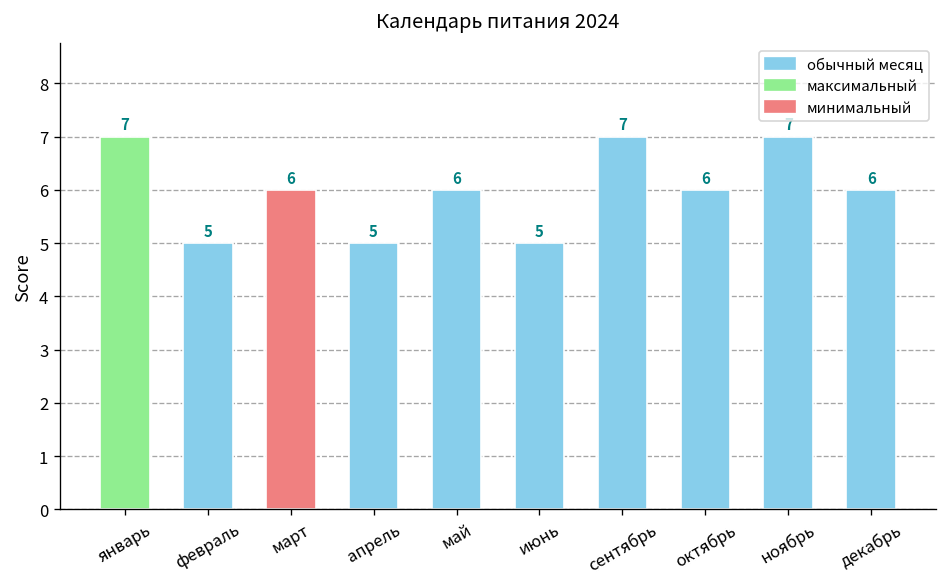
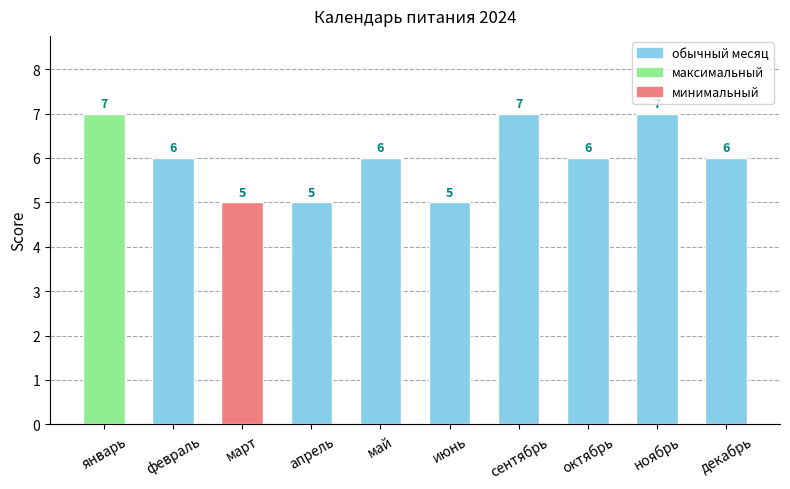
февраль: 5 -> 6
март: 6 -> 5
